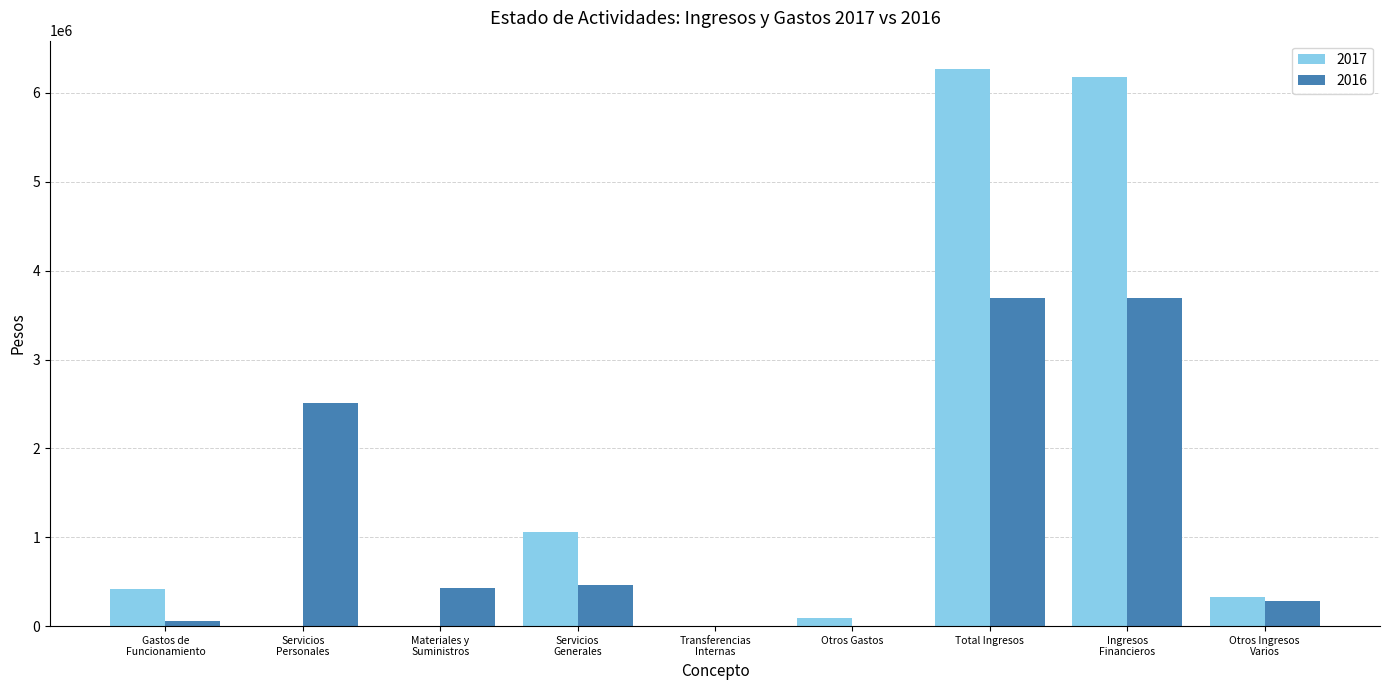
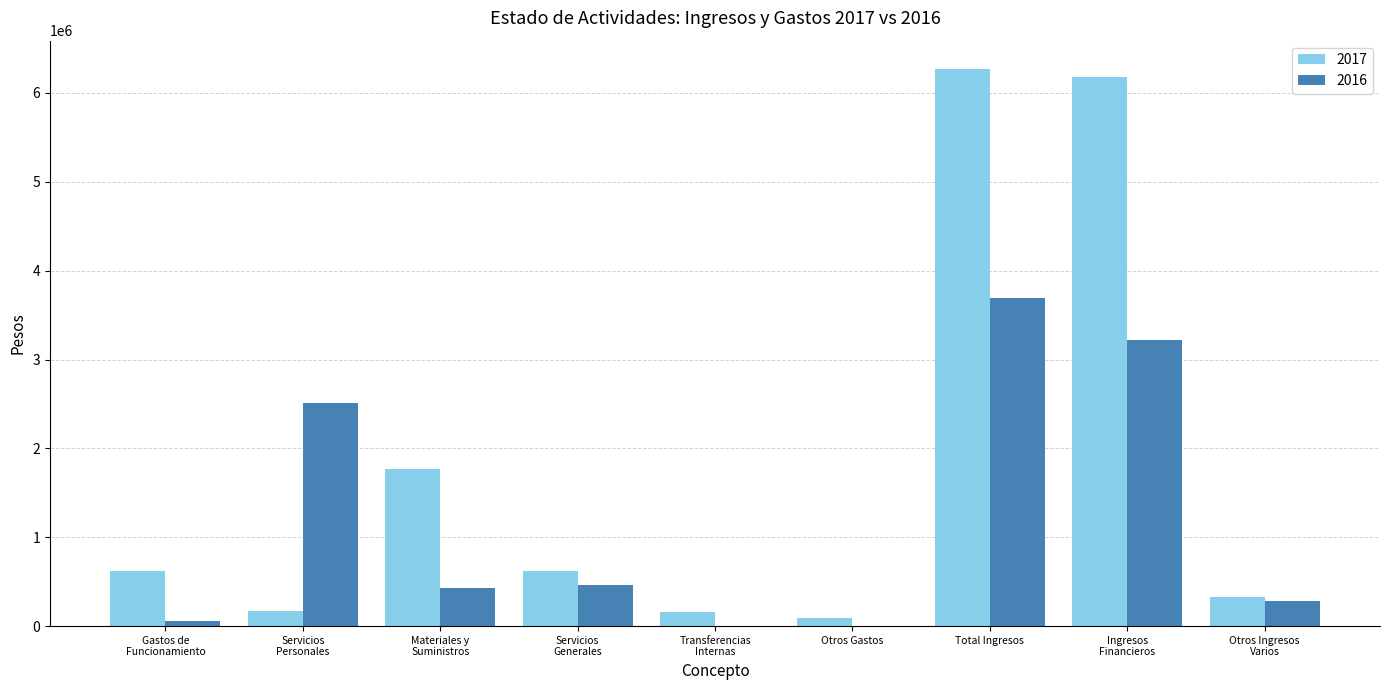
2017, Gastos de Funcionamiento: 400000 -> 600000
2017, Servicios Personales: 0 -> 200000
2017, Materiales y Suministros: 0 -> 1800000
2017, Servicios Generales: 1100000 -> 600000
2017, Transferencias Internas: 0 -> 200000
2016, Ingresos Financieros: 3700000 -> 3200000
